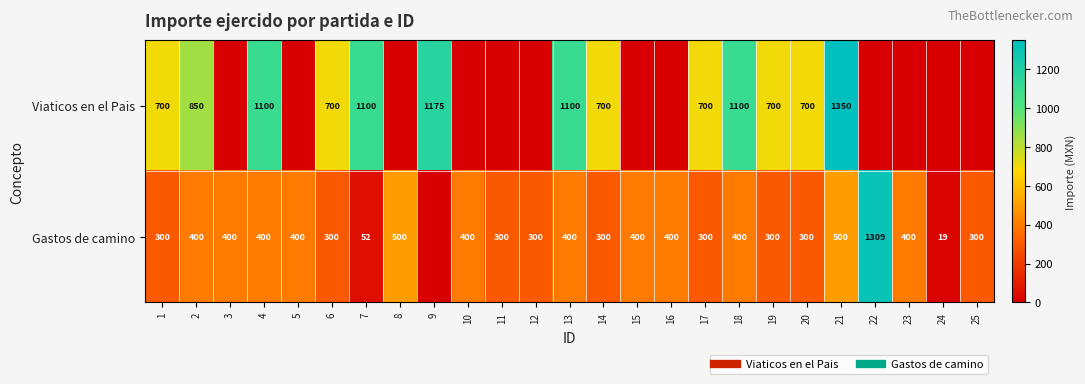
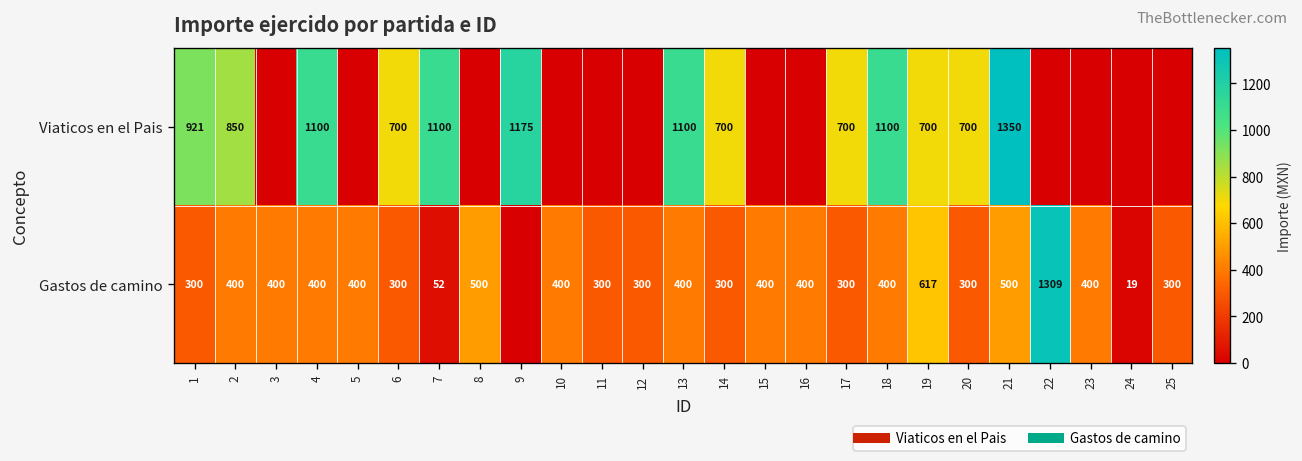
Viaticos en el Pais, 1: 700 -> 921
Gastos de camino, 19: 300 -> 617
